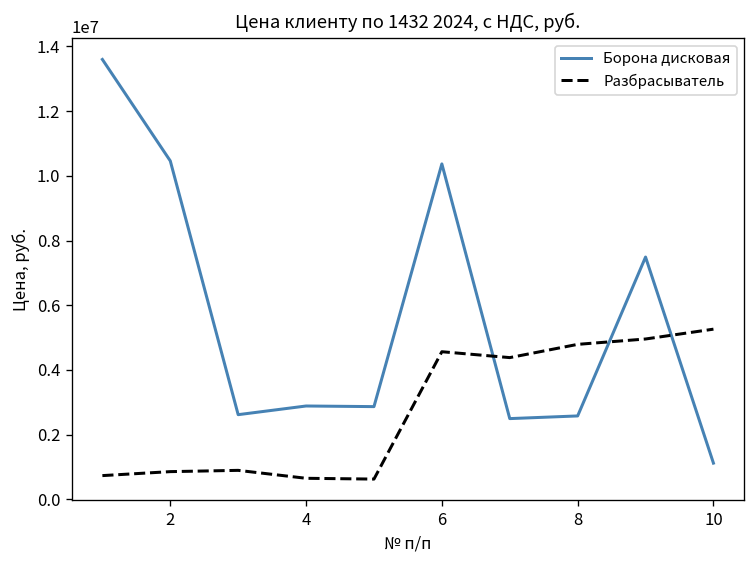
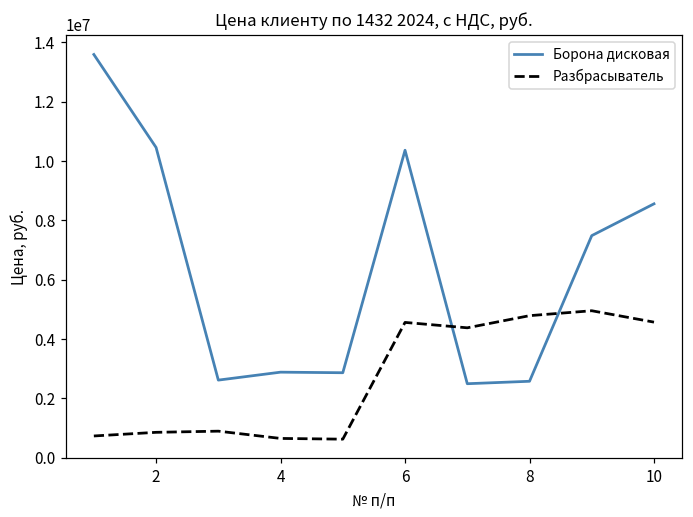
Борона дисковая, 10: 1100000 -> 8600000
Разбрасыватель, 10: 5300000 -> 4600000
